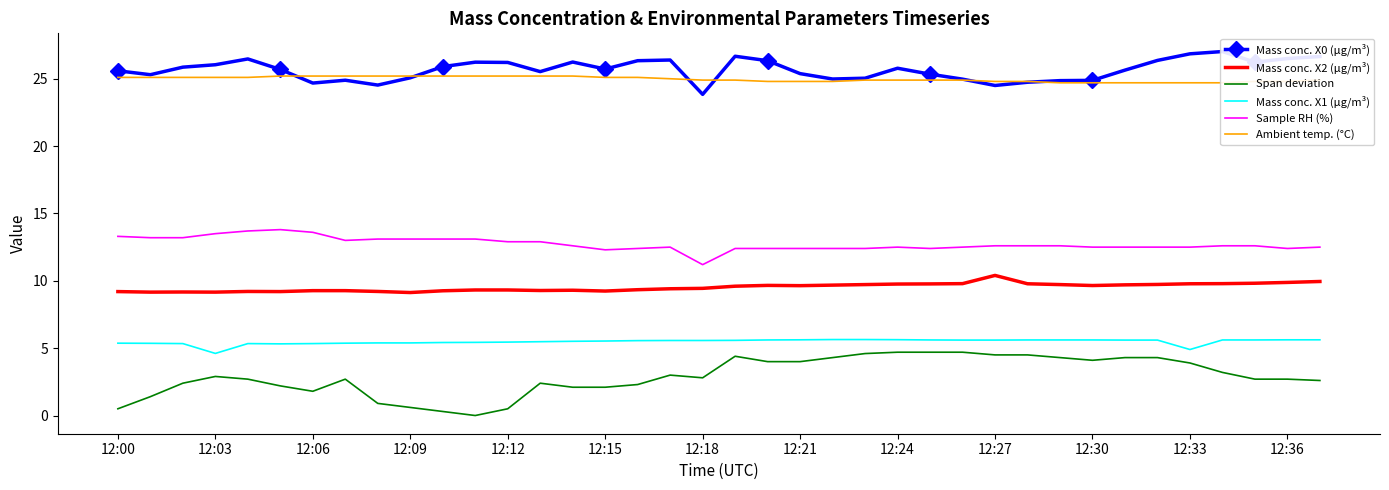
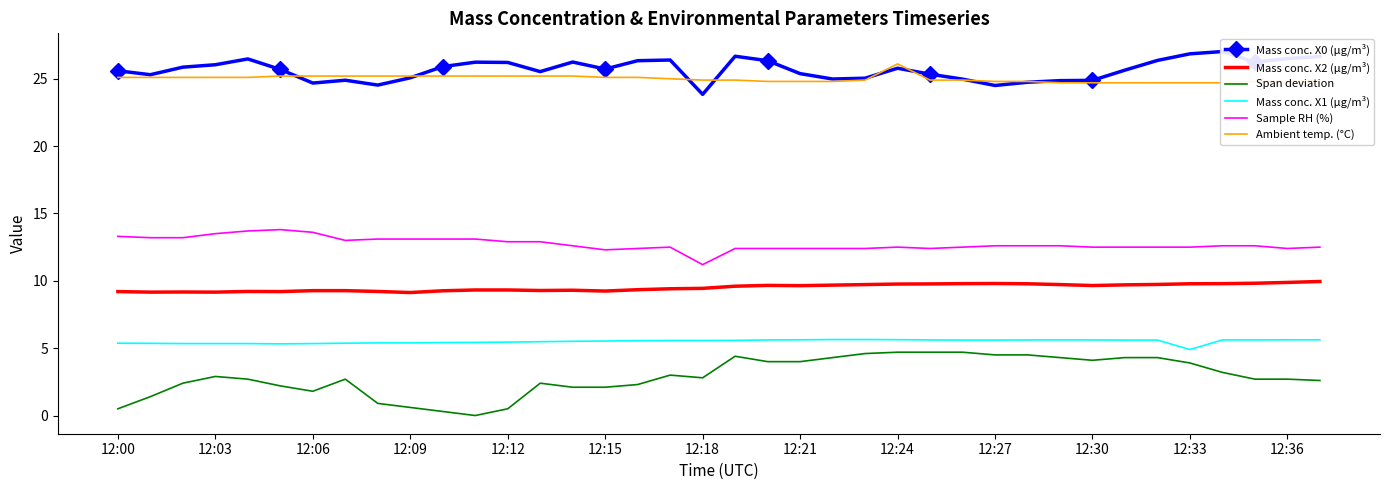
Mass conc. X1 (μg/m³), 12:03: 4.6 -> 5.3
Ambient temp. (°C), 12:24: 24.9 -> 26.1
Mass conc. X2 (μg/m³), 12:27: 10.4 -> 9.8
